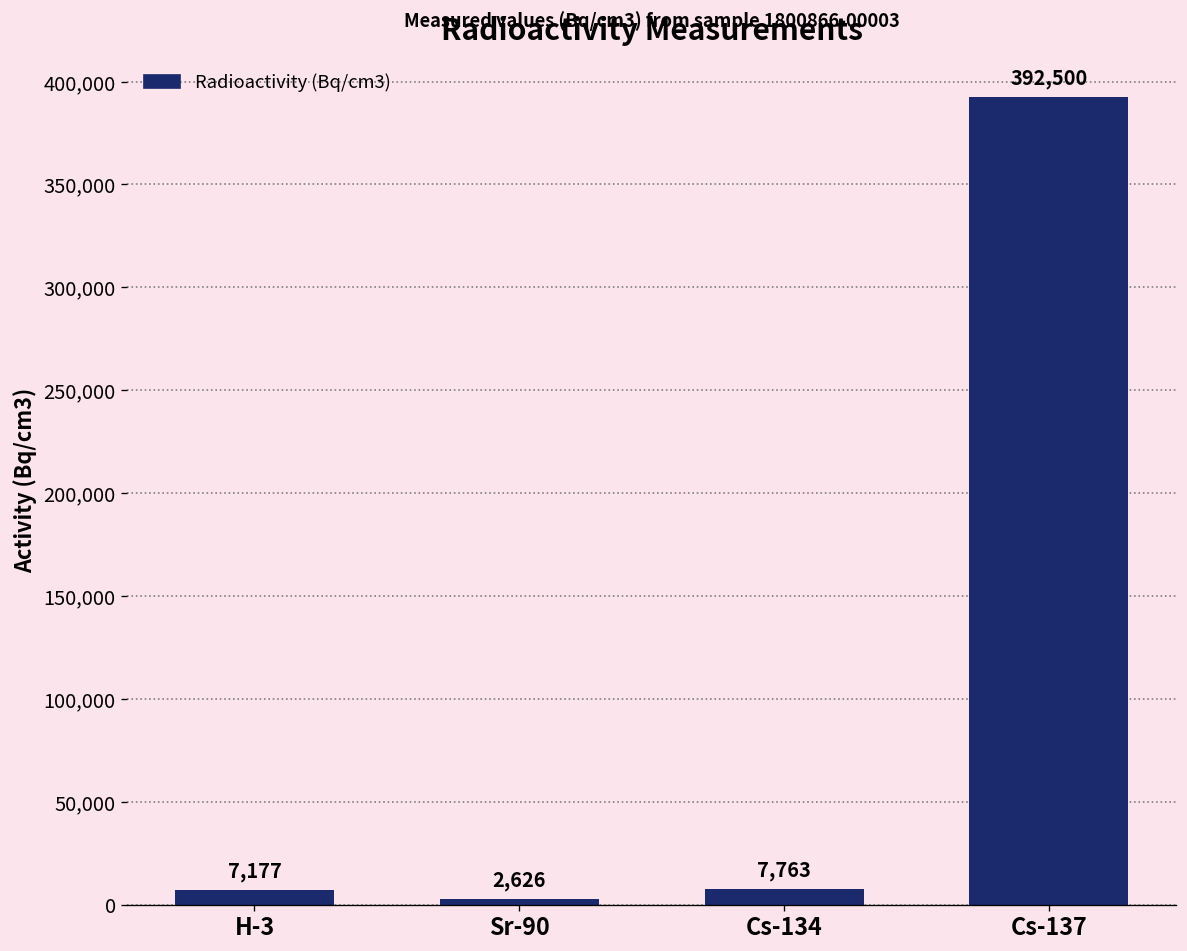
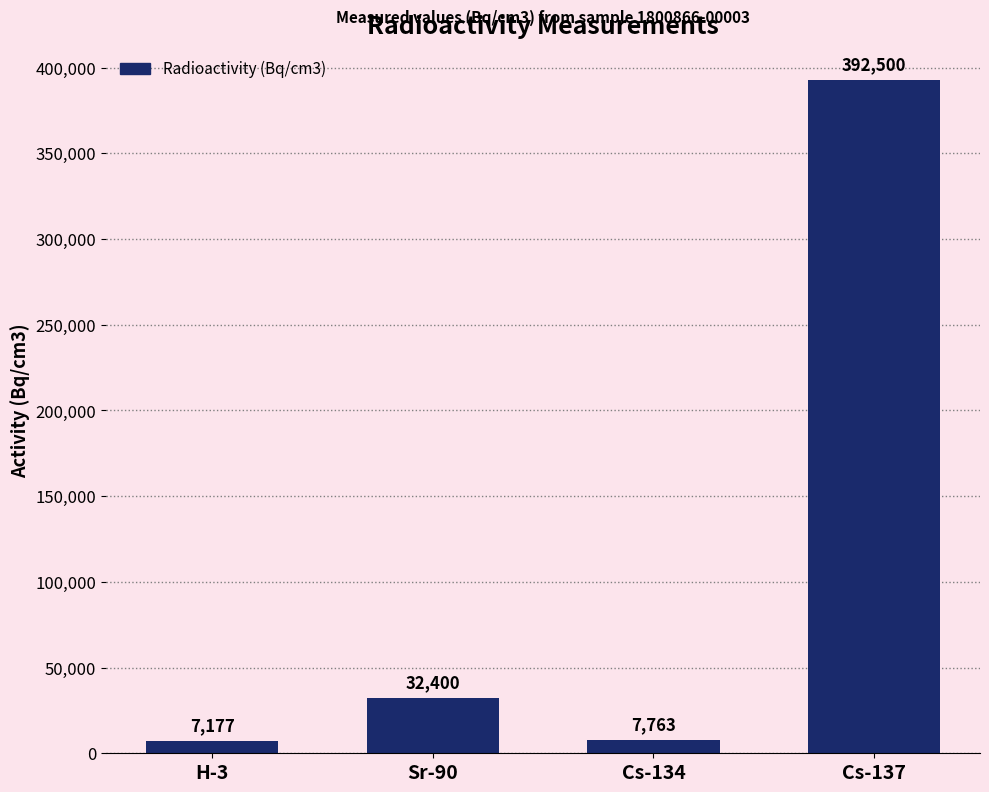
Sr-90: 2,626 -> 32,400
